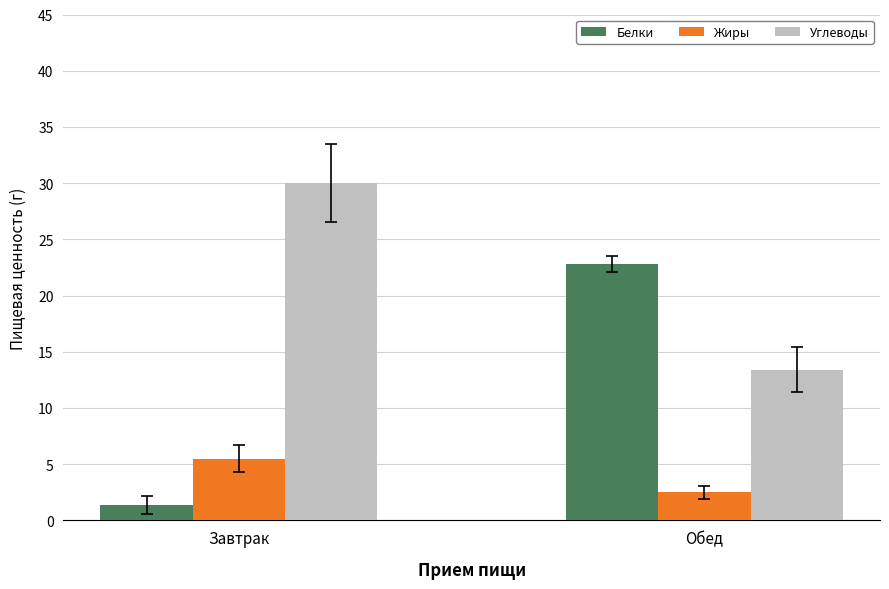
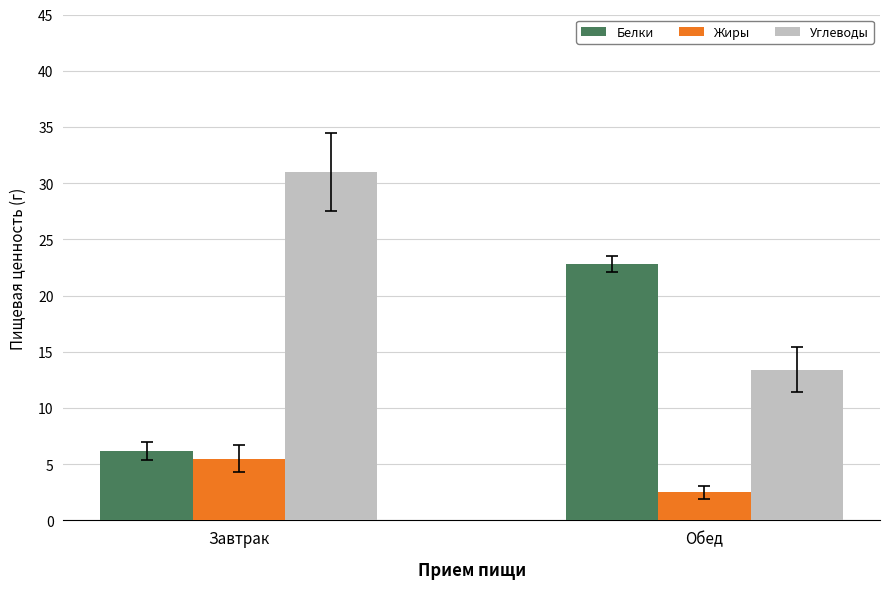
Белки, Завтрак: 1.4 -> 6.2
Углеводы, Завтрак: 30 -> 31
